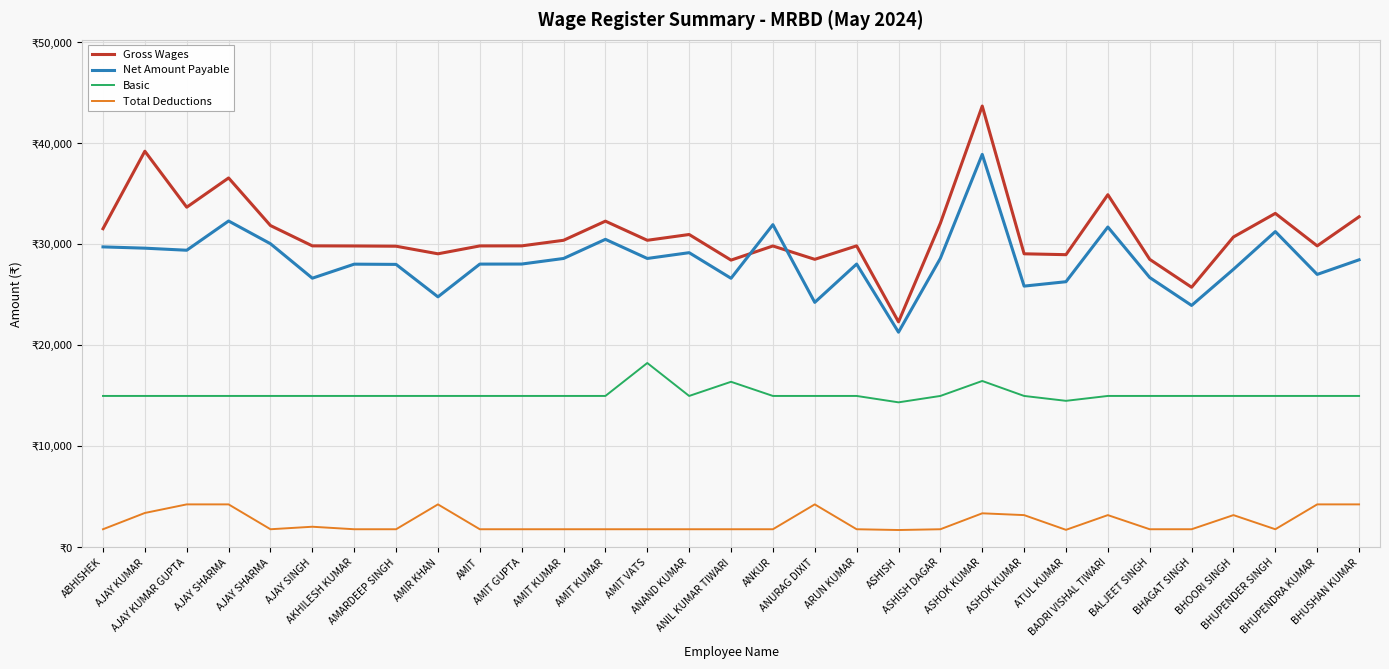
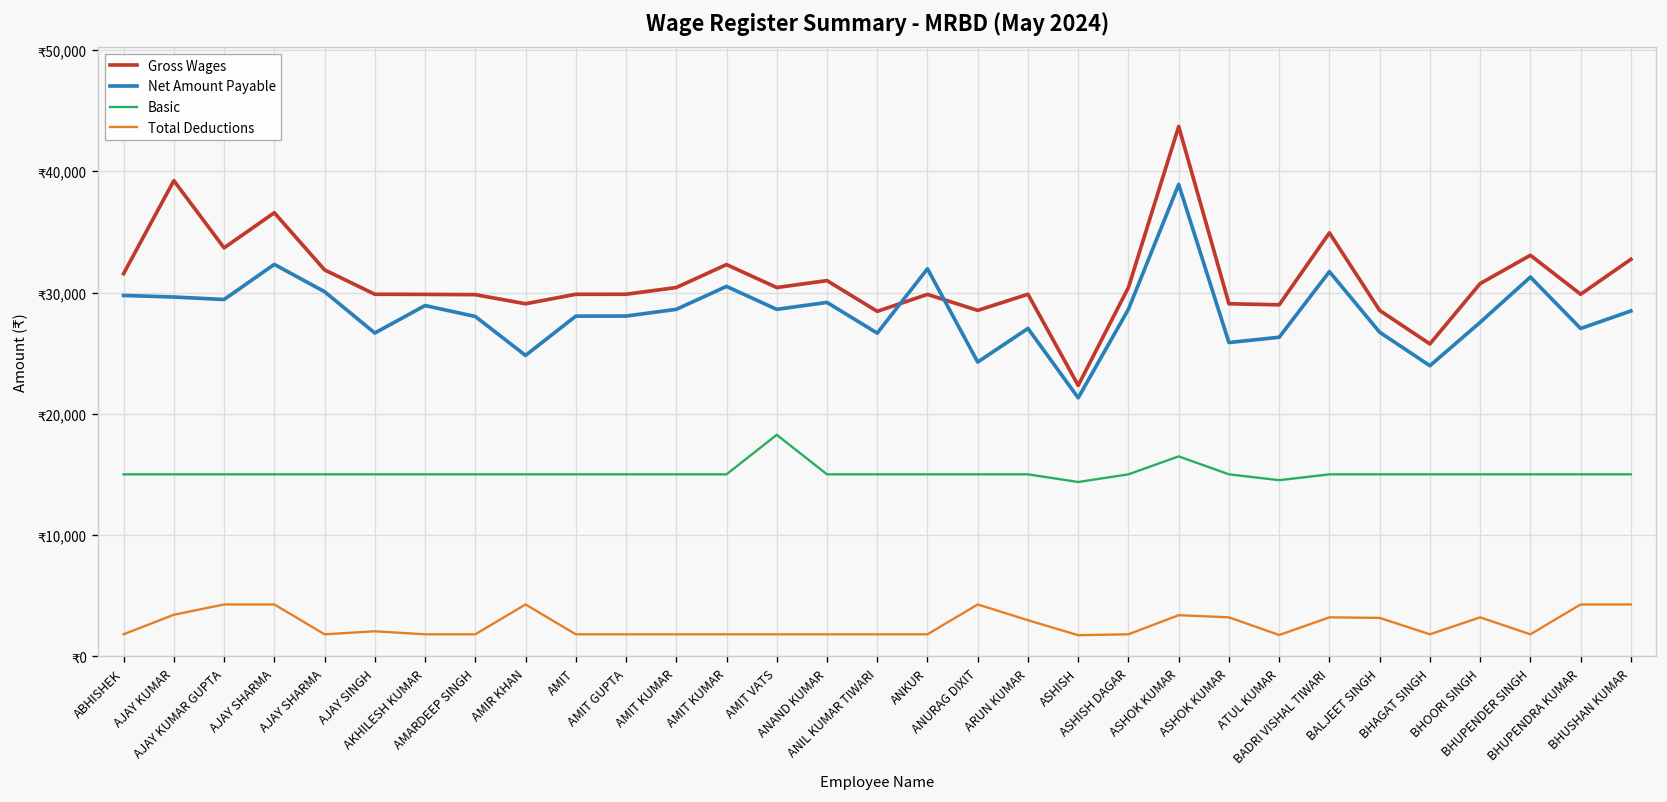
Net Amount Payable, AKHILESH KUMAR: ₹28,100 -> ₹28,900
Basic, ANIL KUMAR TIWARI: ₹16,400 -> ₹15,000
Net Amount Payable, ARUN KUMAR: ₹28,100 -> ₹27,000
Total Deductions, ARUN KUMAR: ₹1,800 -> ₹3,000
Gross Wages, ASHISH DAGAR: ₹32,100 -> ₹30,400
Total Deductions, BALJEET SINGH: ₹1,800 -> ₹3,200
